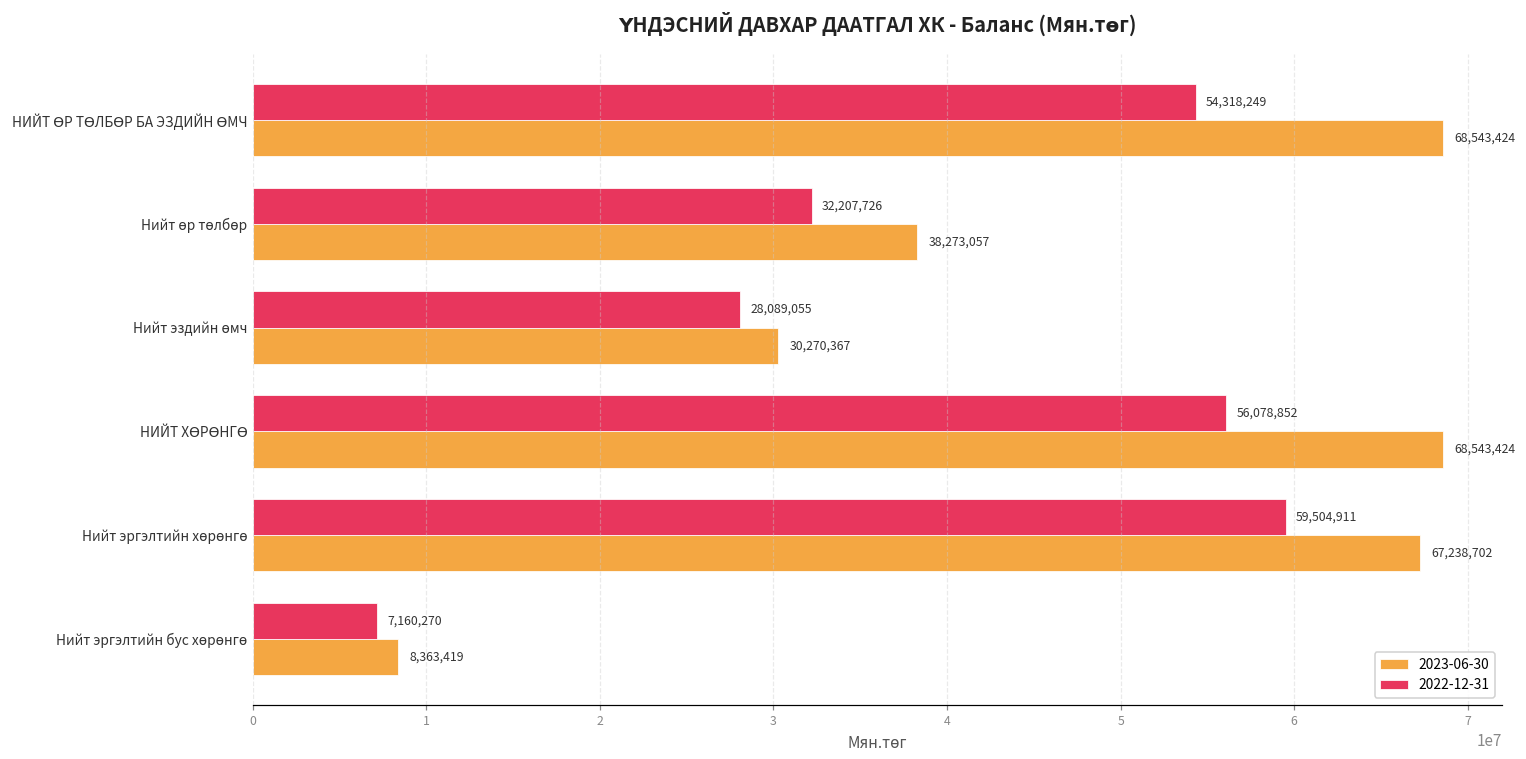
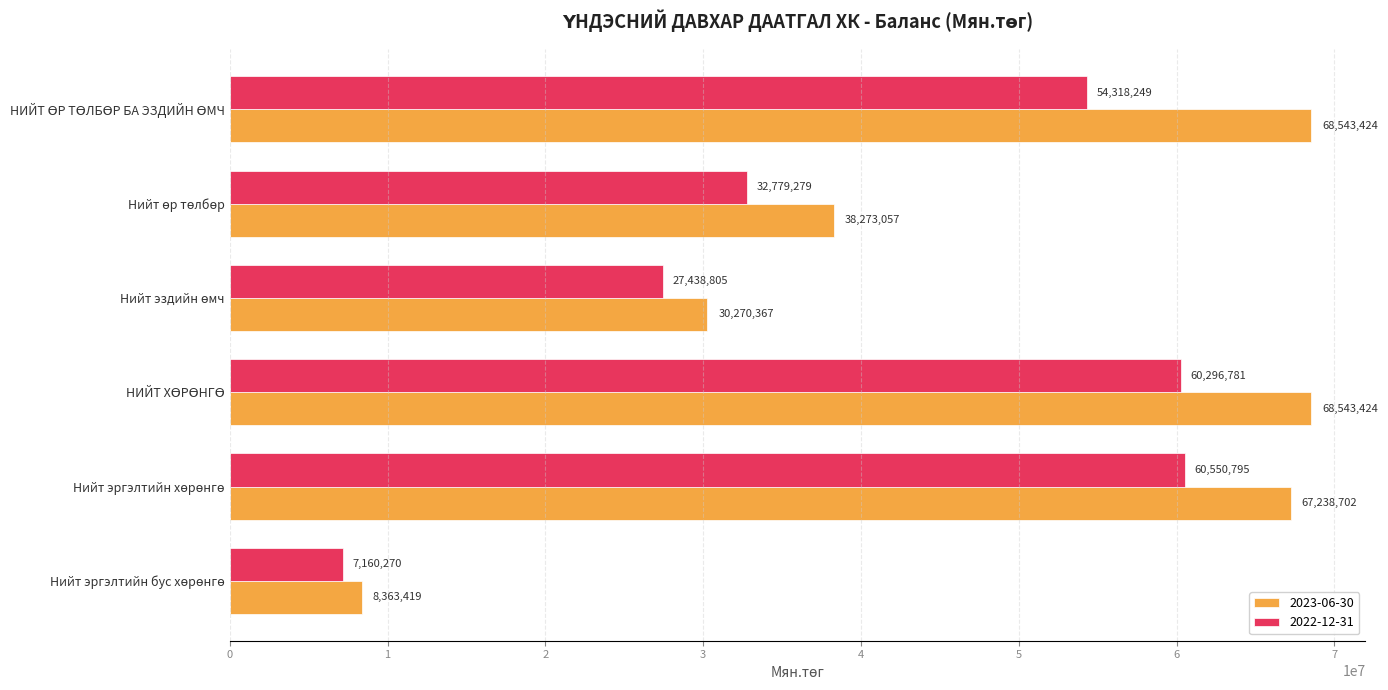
2022-12-31, Нийт өр төлбөр: 32,207,726 -> 32,779,279
2022-12-31, Нийт эздийн өмч: 28,089,055 -> 27,438,805
2022-12-31, НИЙТ ХӨРӨНГӨ: 56,078,852 -> 60,296,781
2022-12-31, Нийт эргэлтийн хөрөнгө: 59,504,911 -> 60,550,795
